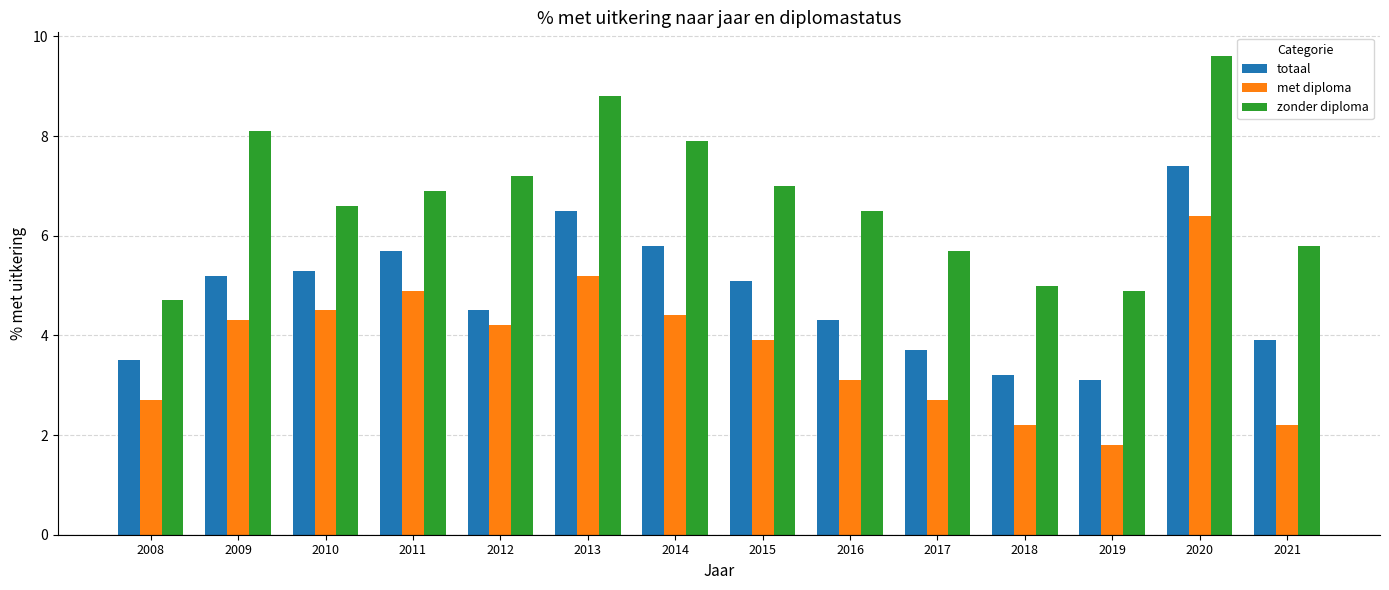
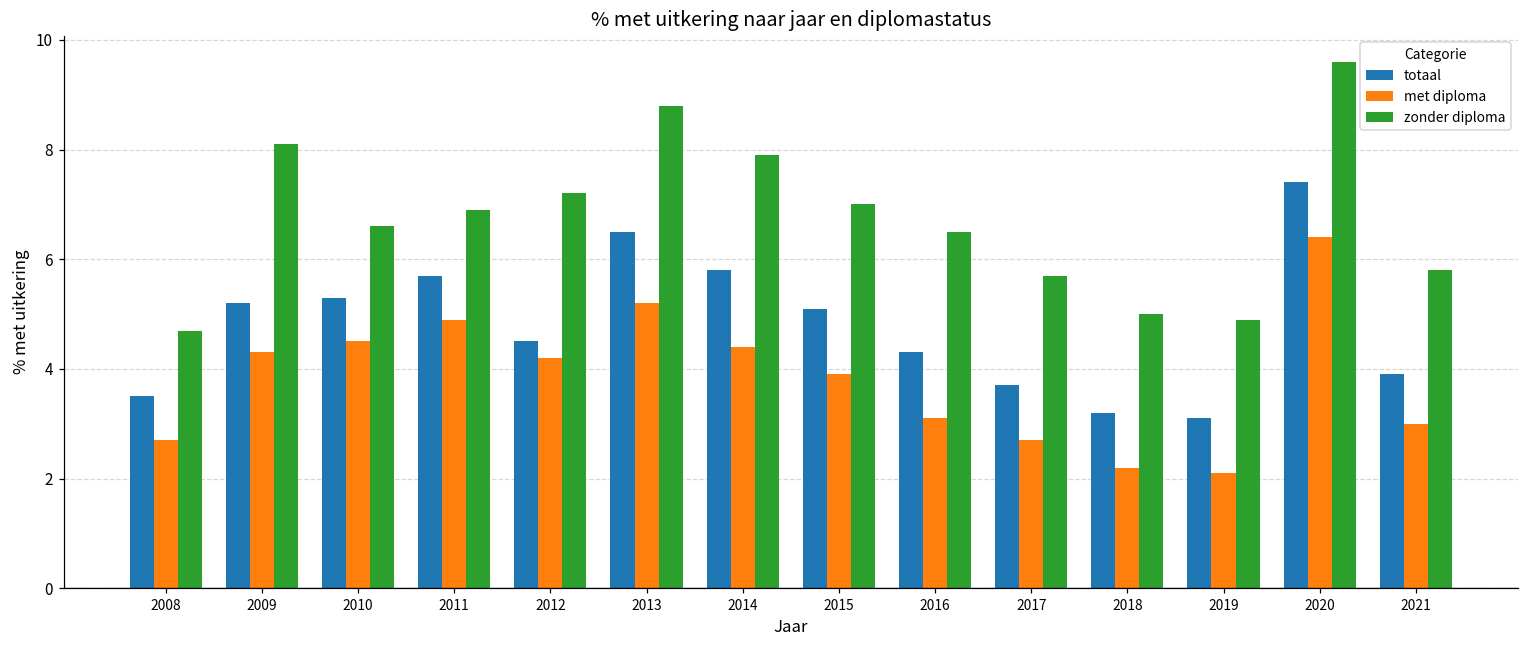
met diploma, 2019: 1.8 -> 2.1
met diploma, 2021: 2.2 -> 3.0
